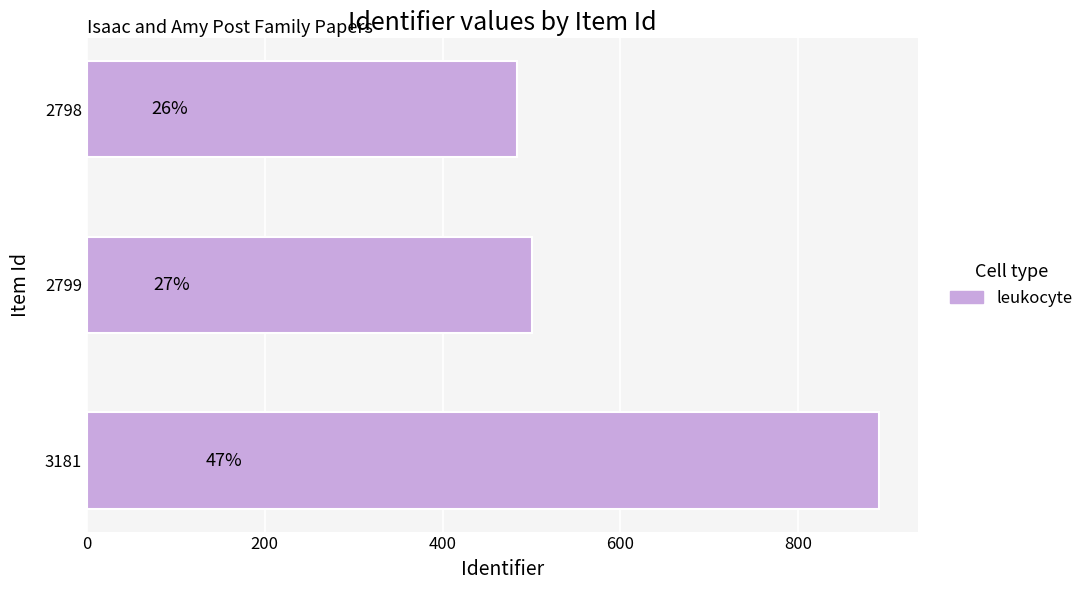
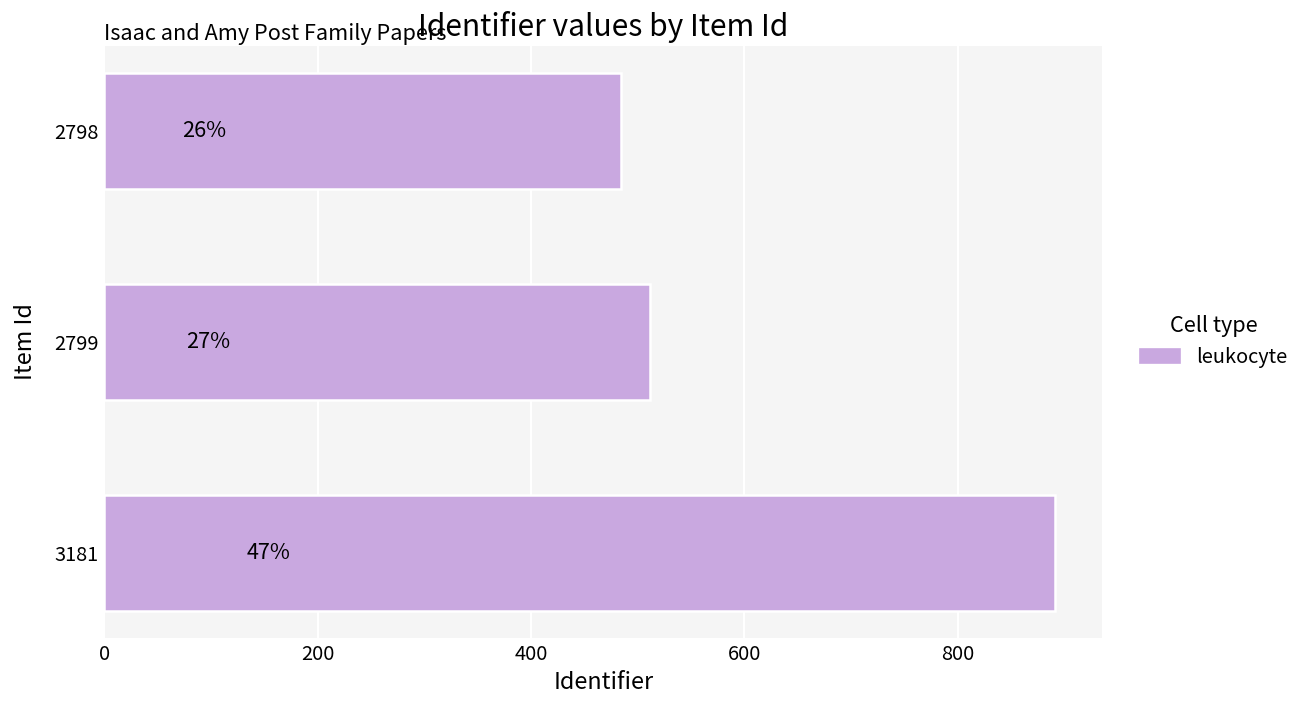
2799: 500 -> 510
